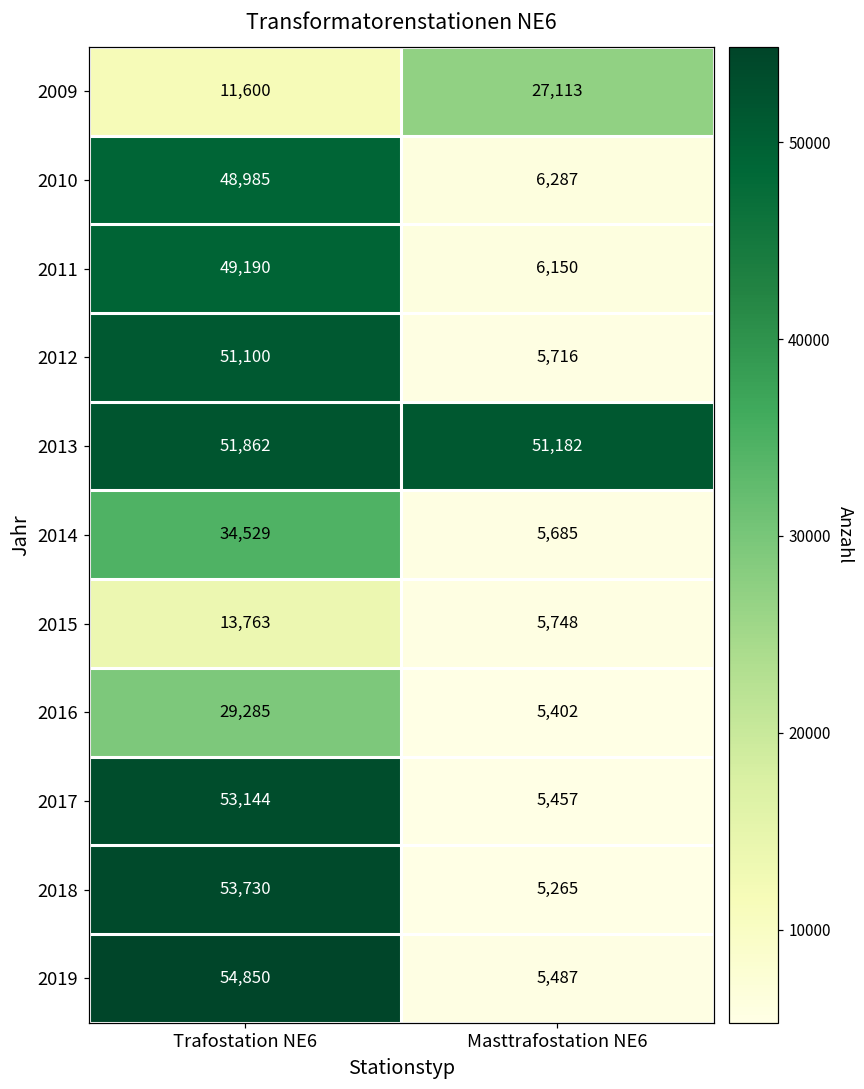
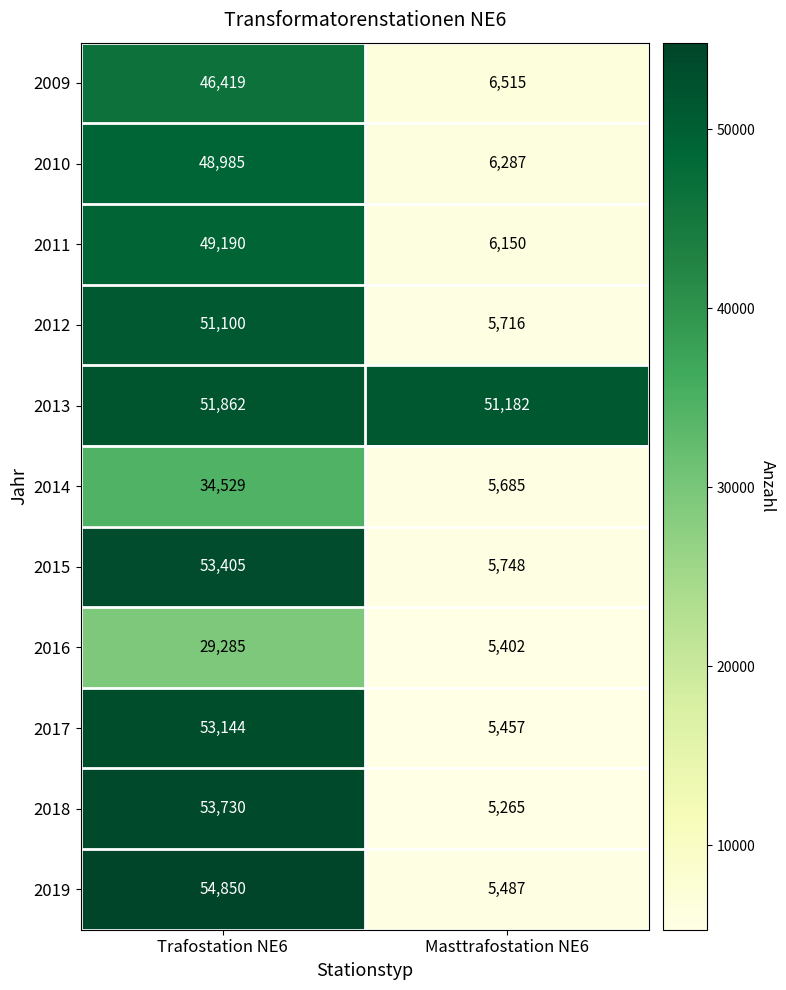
2009, Trafostation NE6: 11,600 -> 46,419
2009, Masttrafostation NE6: 27,113 -> 6,515
2015, Trafostation NE6: 13,763 -> 53,405
